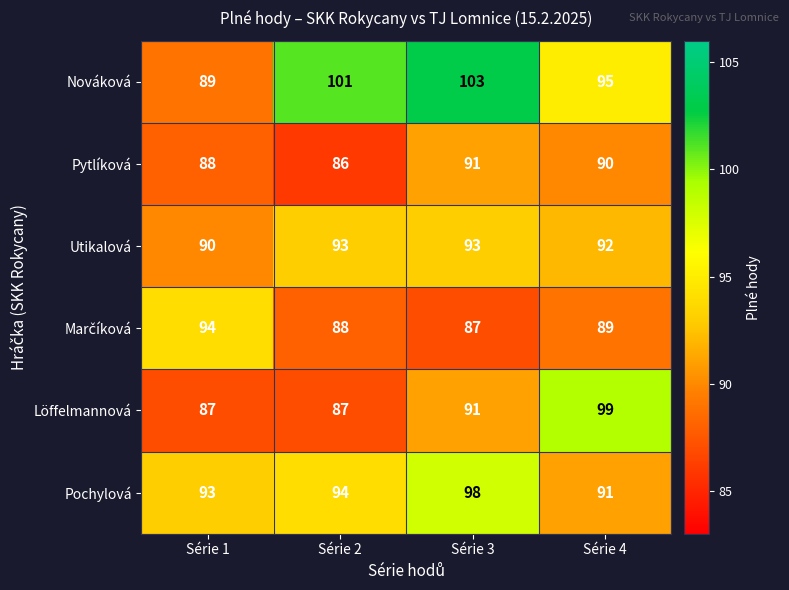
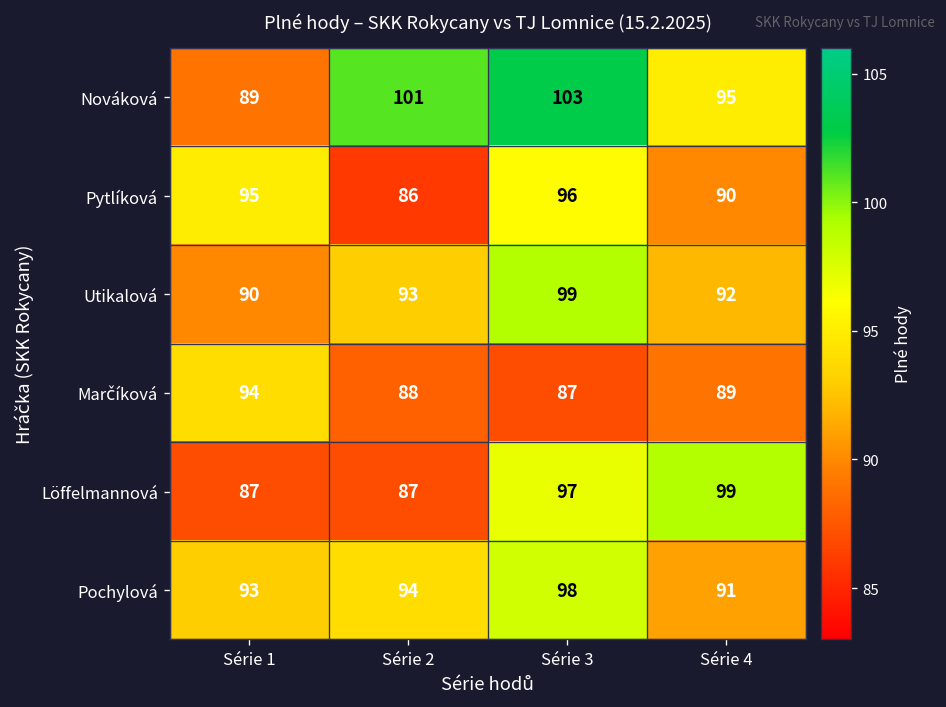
Pytlíková, Série 1: 88 -> 95
Pytlíková, Série 3: 91 -> 96
Utikalová, Série 3: 93 -> 99
Löffelmannová, Série 3: 91 -> 97
